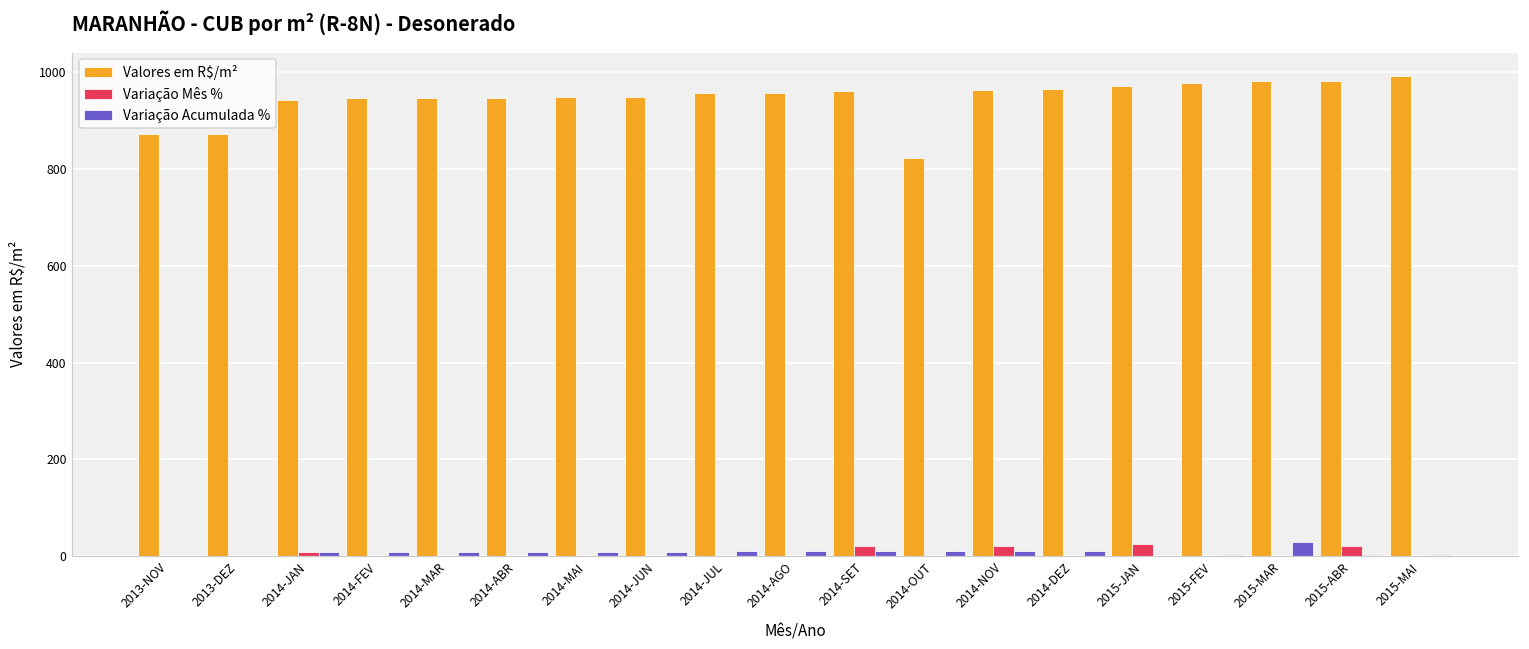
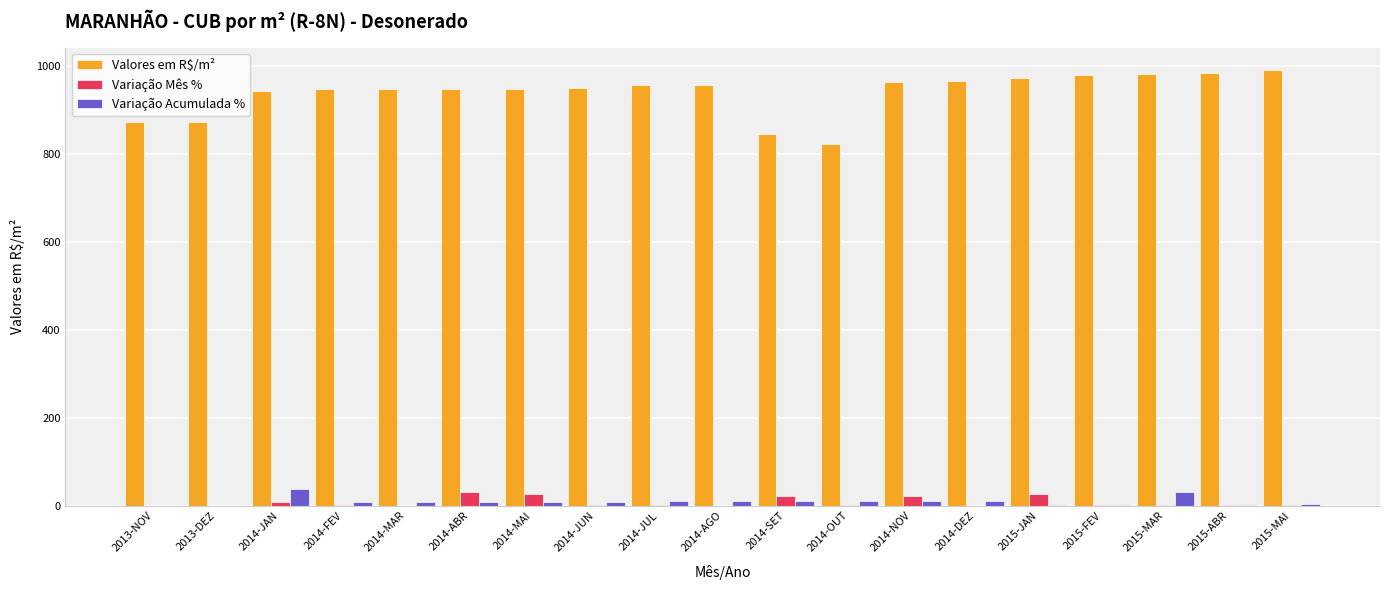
Variação Acumulada %, 2014-JAN: 10 -> 40
Variação Mês %, 2014-ABR: 0 -> 30
Variação Mês %, 2014-MAI: 0 -> 30
Valores em R$/m², 2014-SET: 960 -> 840
Variação Mês %, 2015-ABR: 20 -> 0
